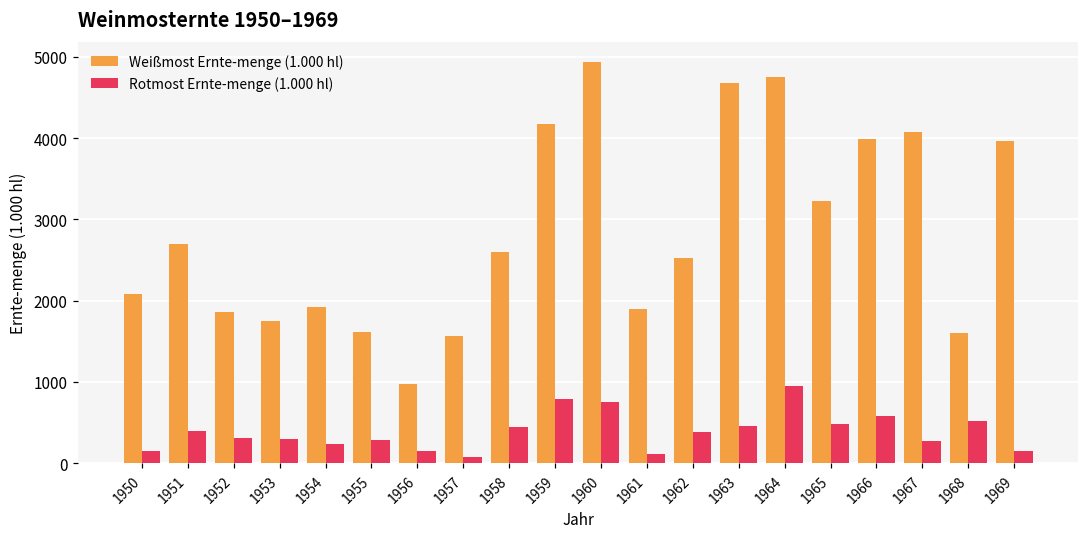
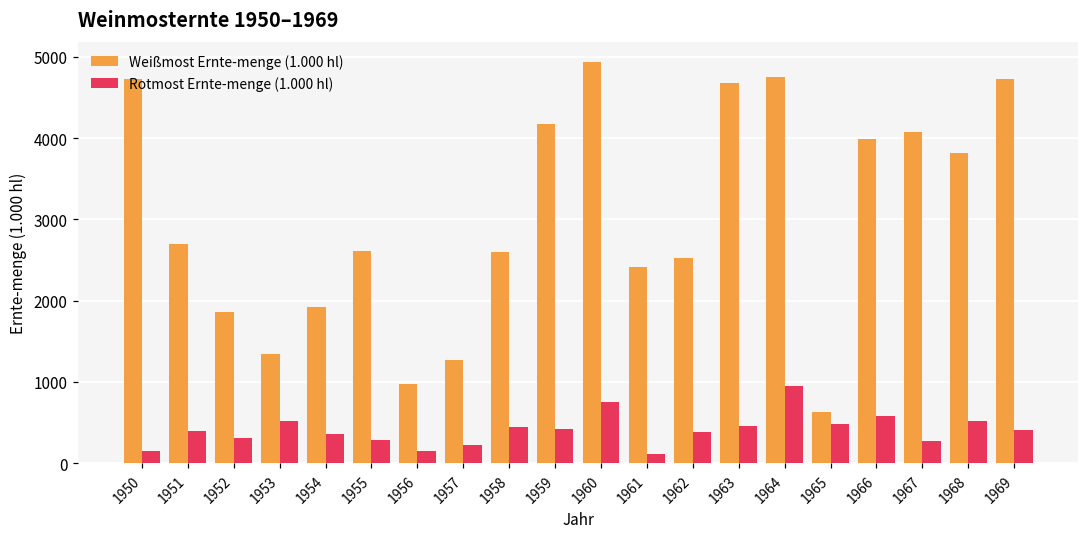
Weißmost Ernte-menge (1.000 hl), 1950: 2100 -> 4700
Weißmost Ernte-menge (1.000 hl), 1953: 1700 -> 1300
Rotmost Ernte-menge (1.000 hl), 1953: 300 -> 500
Rotmost Ernte-menge (1.000 hl), 1954: 200 -> 400
Weißmost Ernte-menge (1.000 hl), 1955: 1600 -> 2600
Weißmost Ernte-menge (1.000 hl), 1957: 1600 -> 1300
Rotmost Ernte-menge (1.000 hl), 1957: 100 -> 200
Rotmost Ernte-menge (1.000 hl), 1959: 800 -> 400
Weißmost Ernte-menge (1.000 hl), 1961: 1900 -> 2400
Weißmost Ernte-menge (1.000 hl), 1965: 3200 -> 600
Weißmost Ernte-menge (1.000 hl), 1968: 1600 -> 3800
Weißmost Ernte-menge (1.000 hl), 1969: 4000 -> 4700
Rotmost Ernte-menge (1.000 hl), 1969: 100 -> 400
